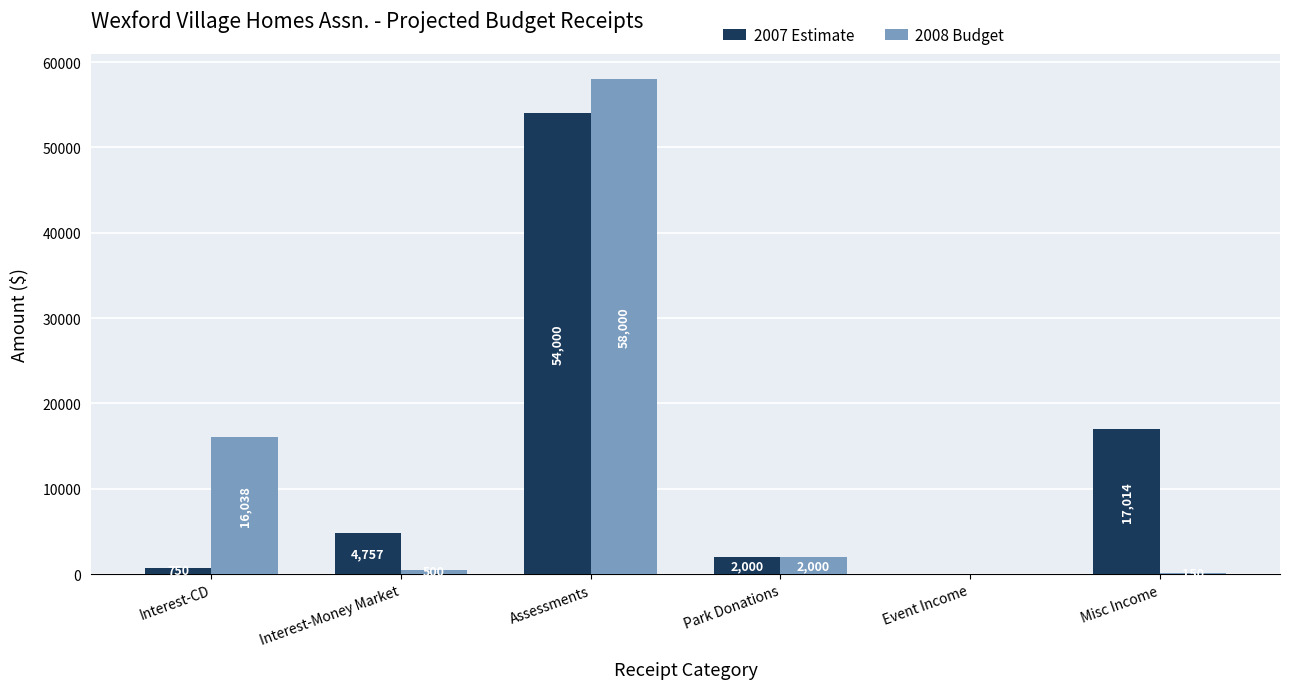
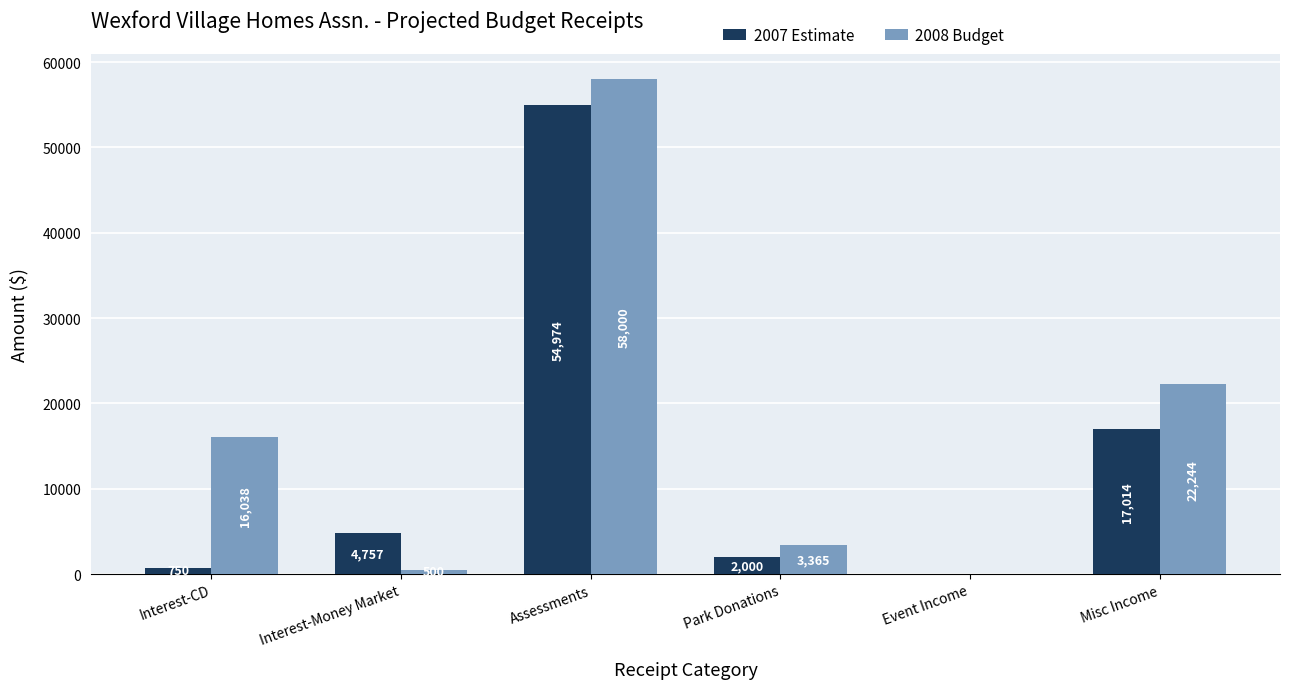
2007 Estimate, Assessments: 54,000 -> 54,974
2008 Budget, Park Donations: 2,000 -> 3,365
2008 Budget, Misc Income: 0 -> 22000
